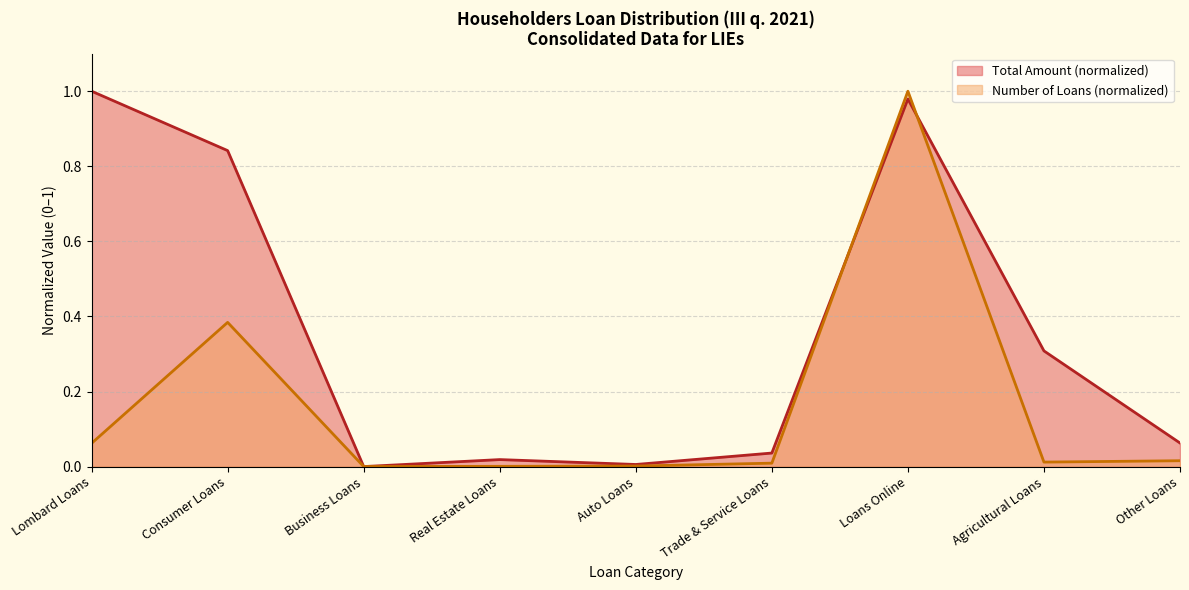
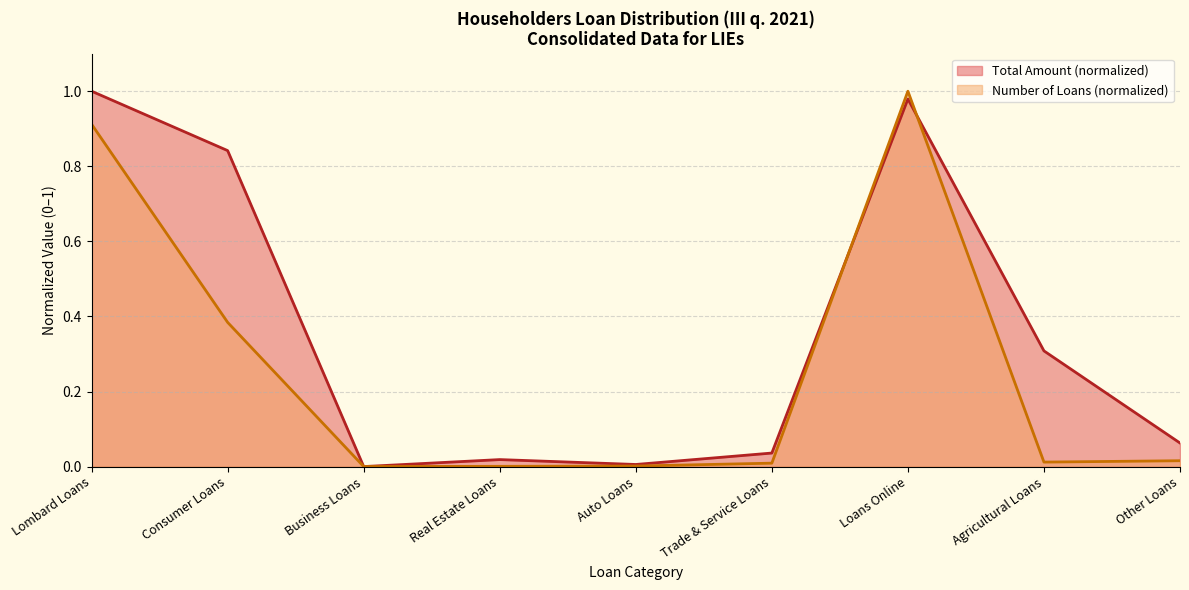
Number of Loans (normalized), Lombard Loans: 0.06 -> 0.91
